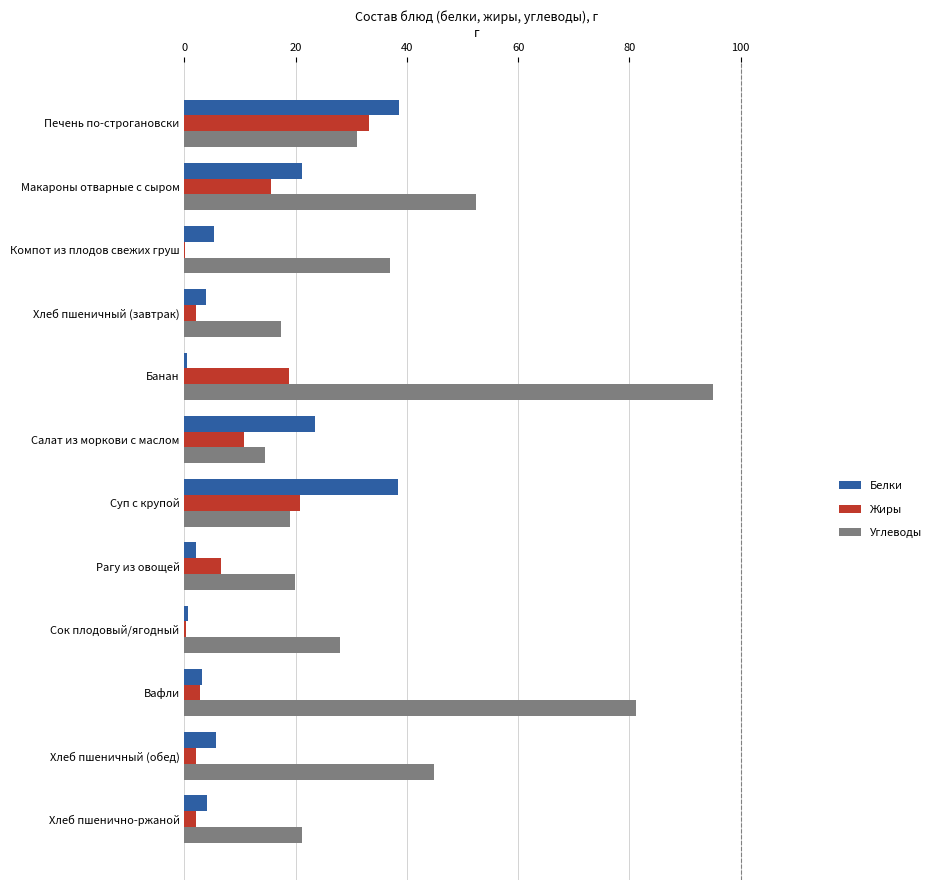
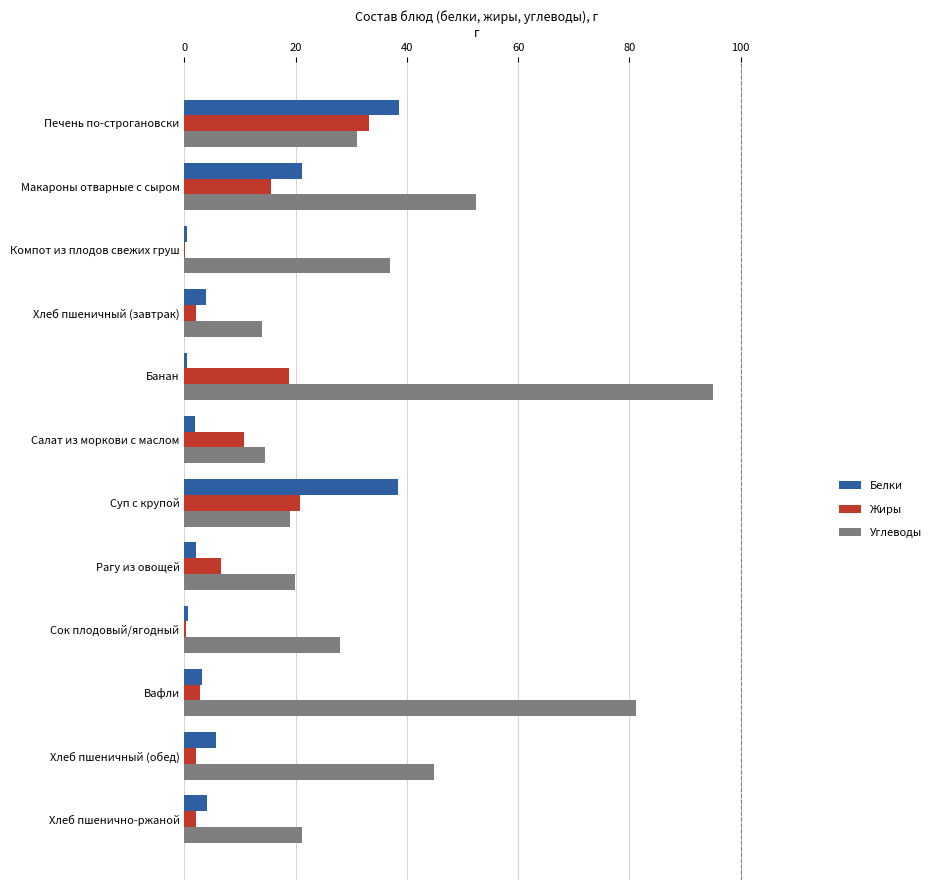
Белки, Компот из плодов свежих груш: 5 -> 1
Углеводы, Хлеб пшеничный (завтрак): 17 -> 14
Белки, Салат из моркови с маслом: 24 -> 2
